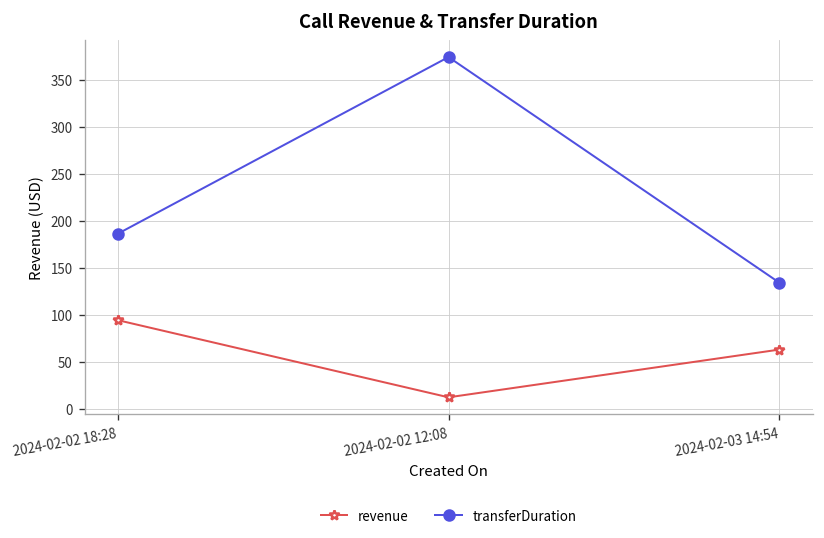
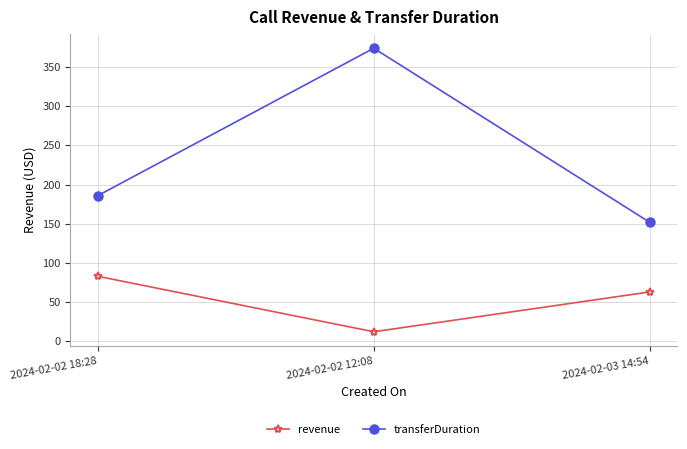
revenue, 2024-02-02 18:28: 90 -> 80
transferDuration, 2024-02-03 14:54: 130 -> 150
